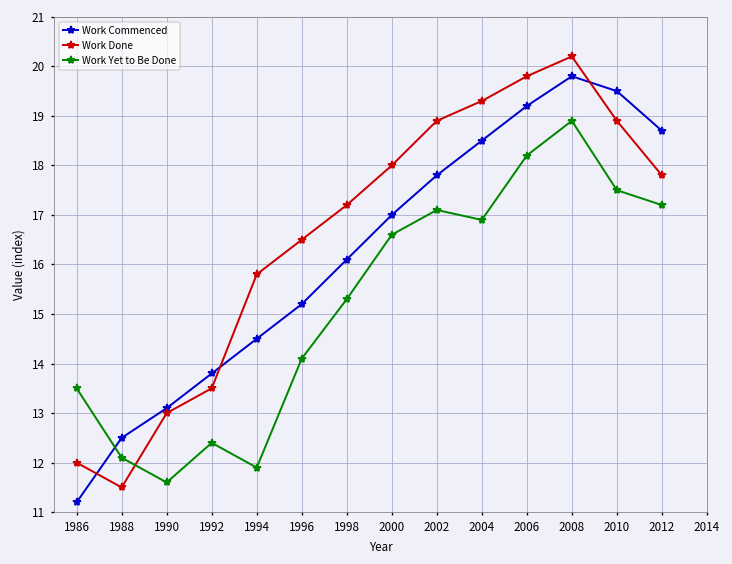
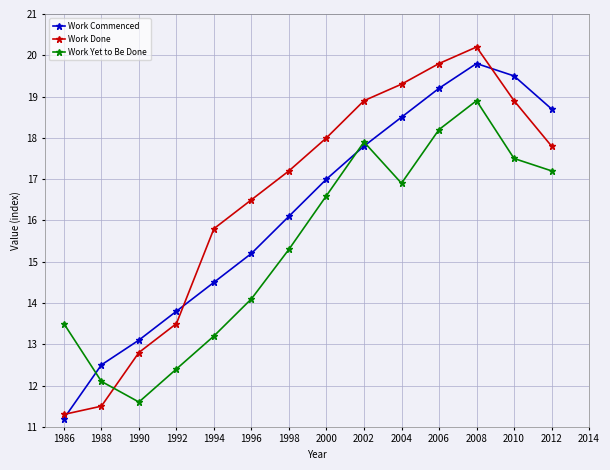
Work Done, 1986: 12.0 -> 11.3
Work Done, 1990: 13.0 -> 12.8
Work Yet to Be Done, 1994: 11.9 -> 13.2
Work Yet to Be Done, 2002: 17.1 -> 17.9
